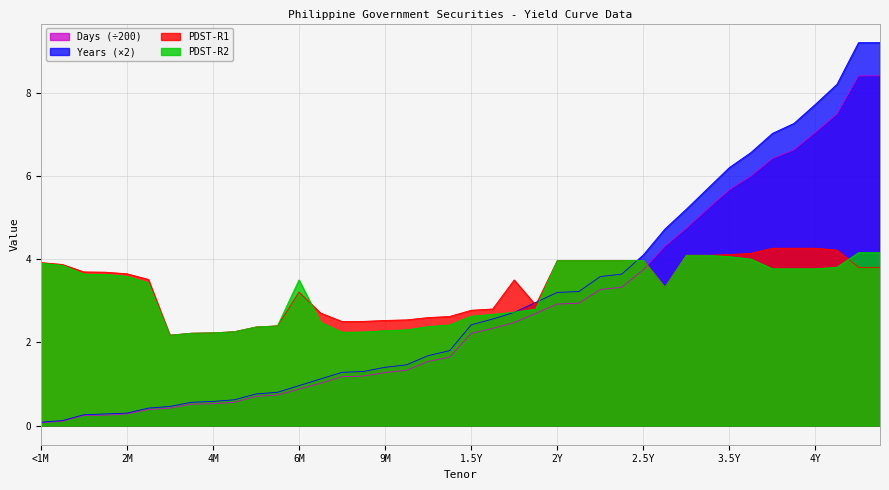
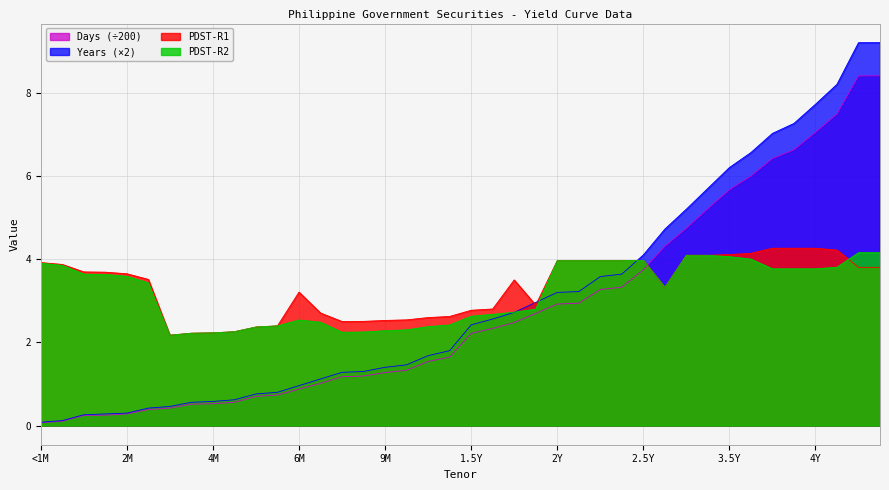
PDST-R2, 6M: 3.5 -> 2.5
